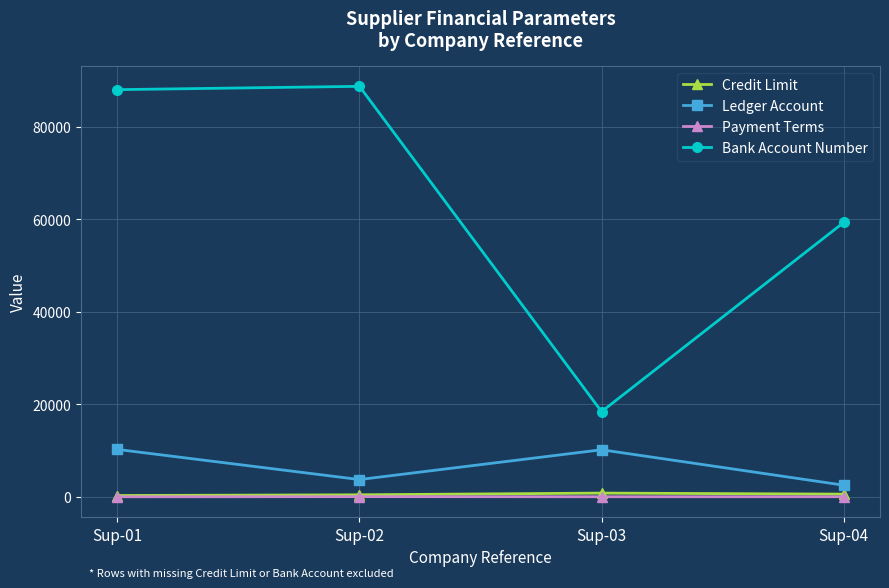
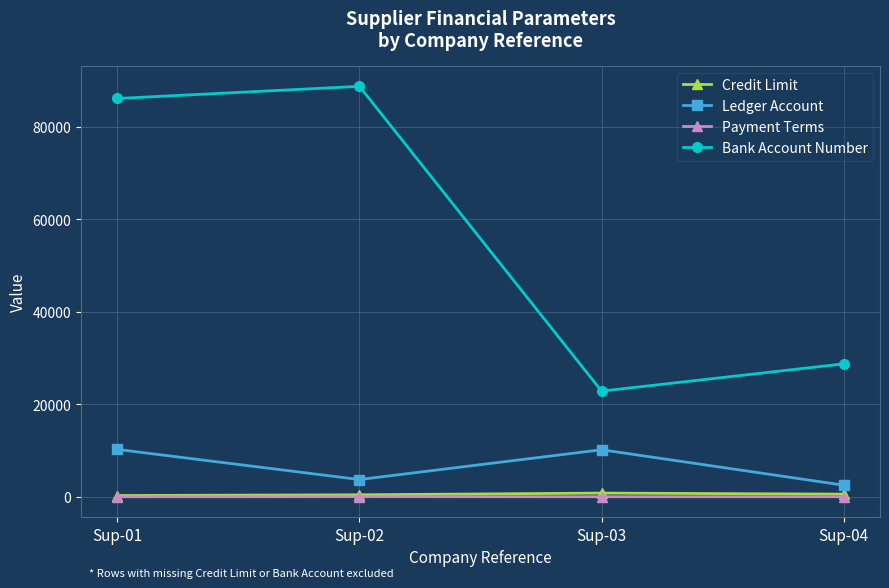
Bank Account Number, Sup-01: 88000 -> 86000
Bank Account Number, Sup-03: 18000 -> 23000
Bank Account Number, Sup-04: 59000 -> 29000
